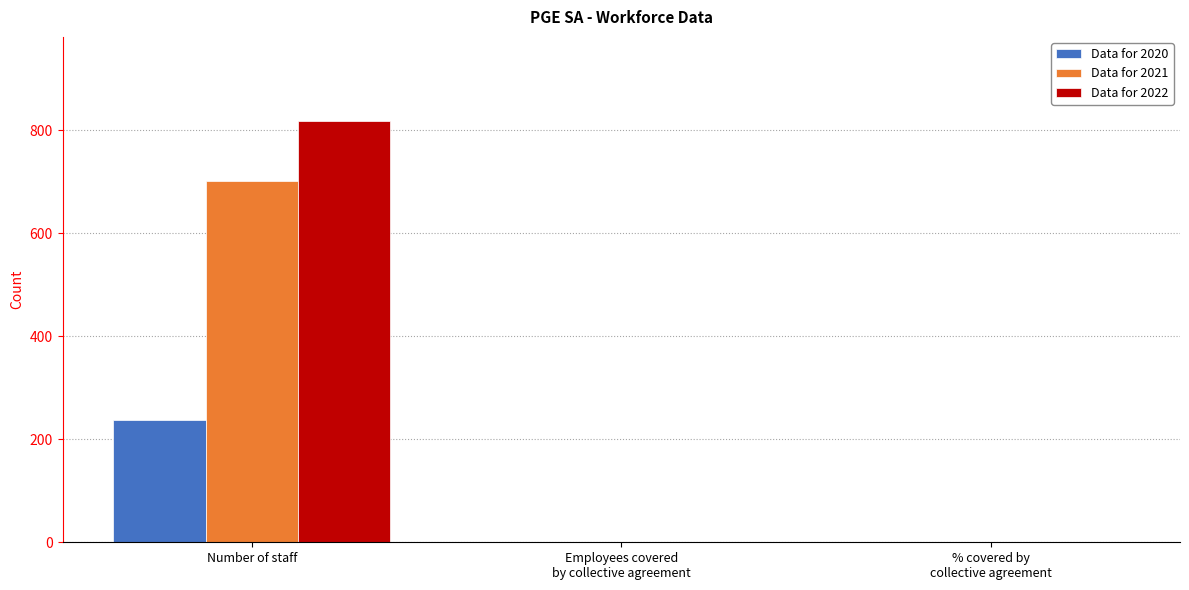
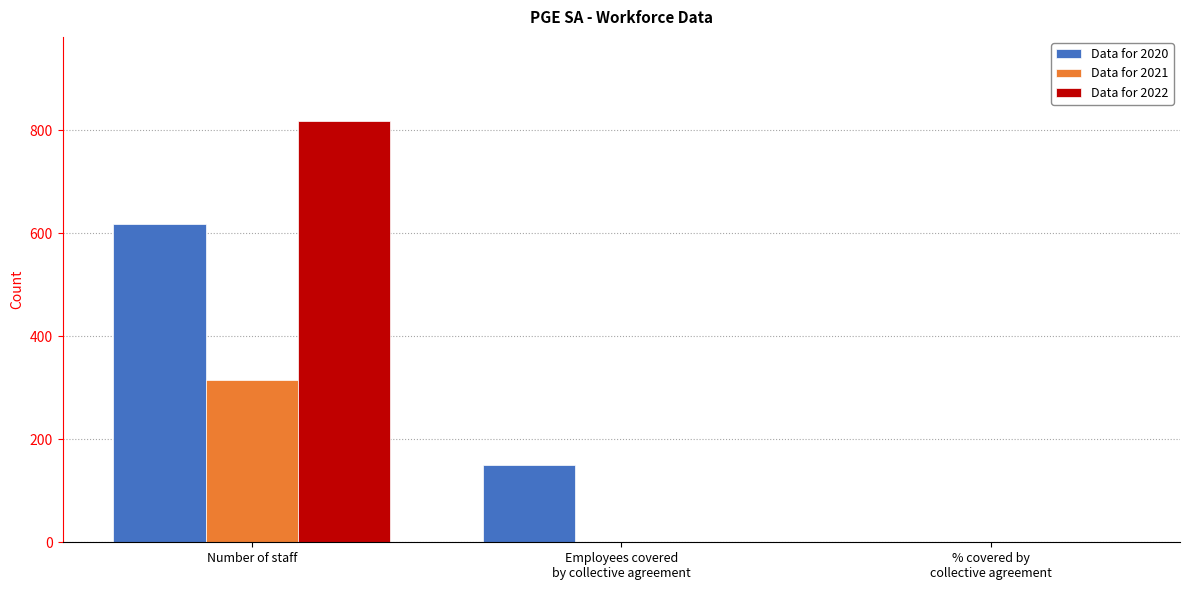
Data for 2020, Number of staff: 240 -> 620
Data for 2021, Number of staff: 700 -> 320
Data for 2020, Employees covered by collective agreement: 0 -> 150
